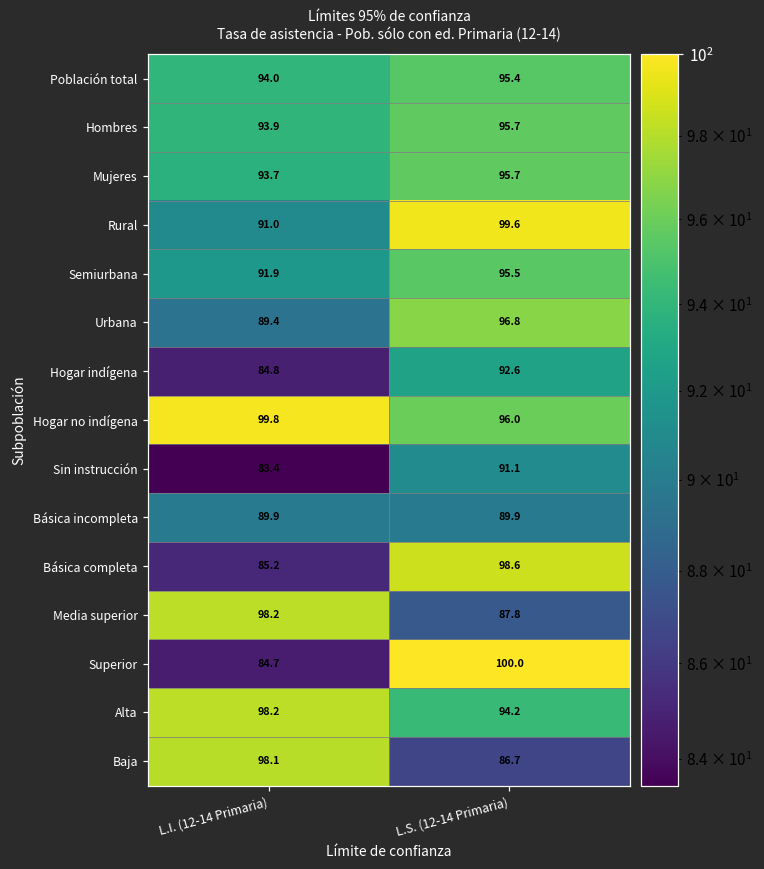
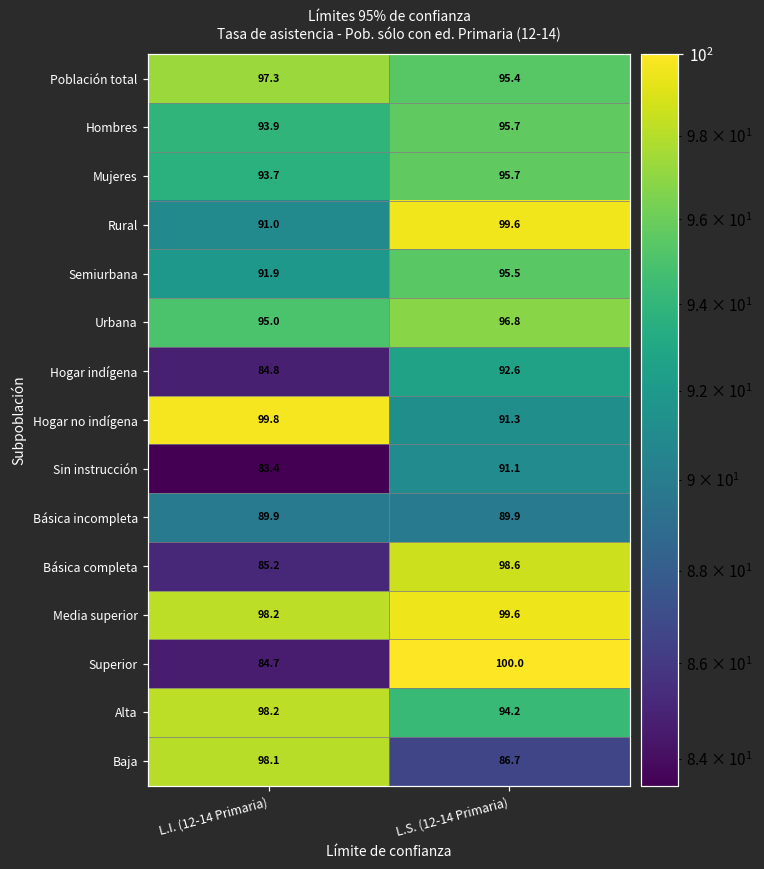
Población total, L.I. (12-14 Primaria): 94.0 -> 97.3
Urbana, L.I. (12-14 Primaria): 89.4 -> 95.0
Hogar no indígena, L.S. (12-14 Primaria): 96.0 -> 91.3
Media superior, L.S. (12-14 Primaria): 87.8 -> 99.6
